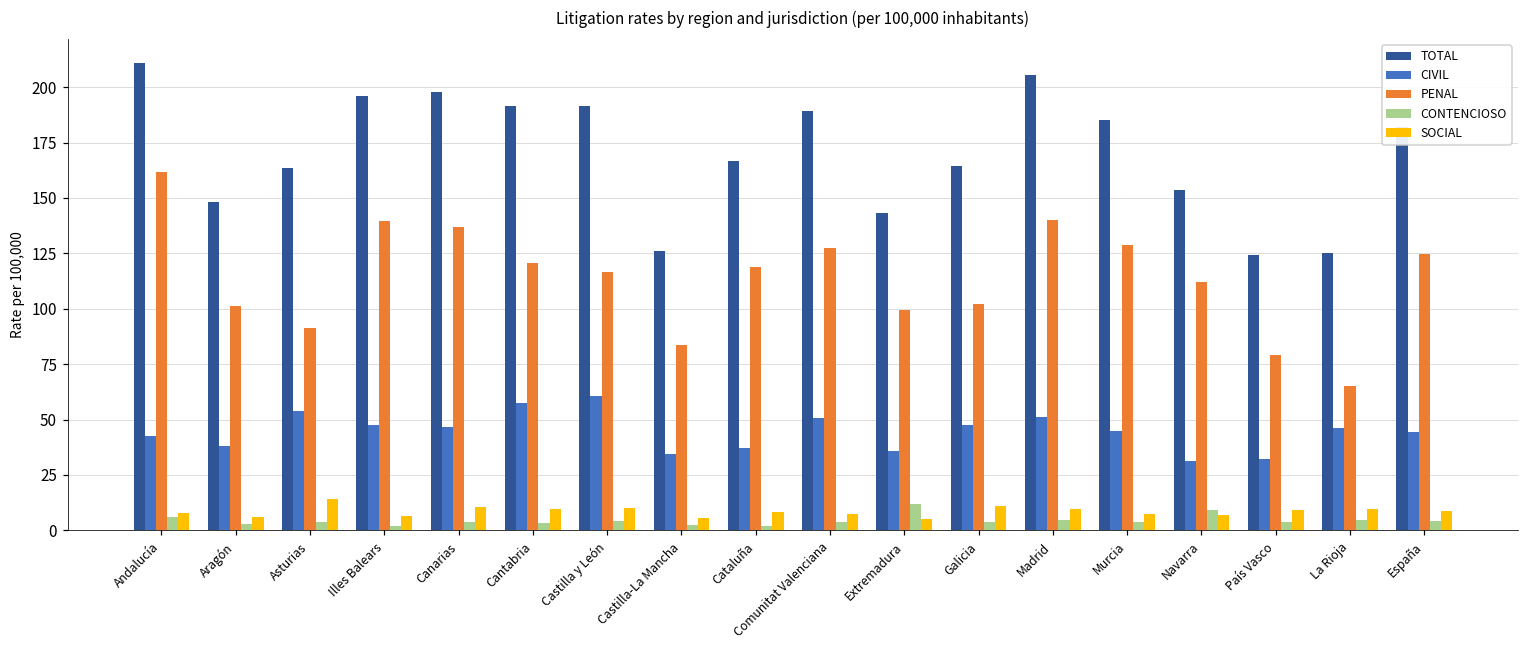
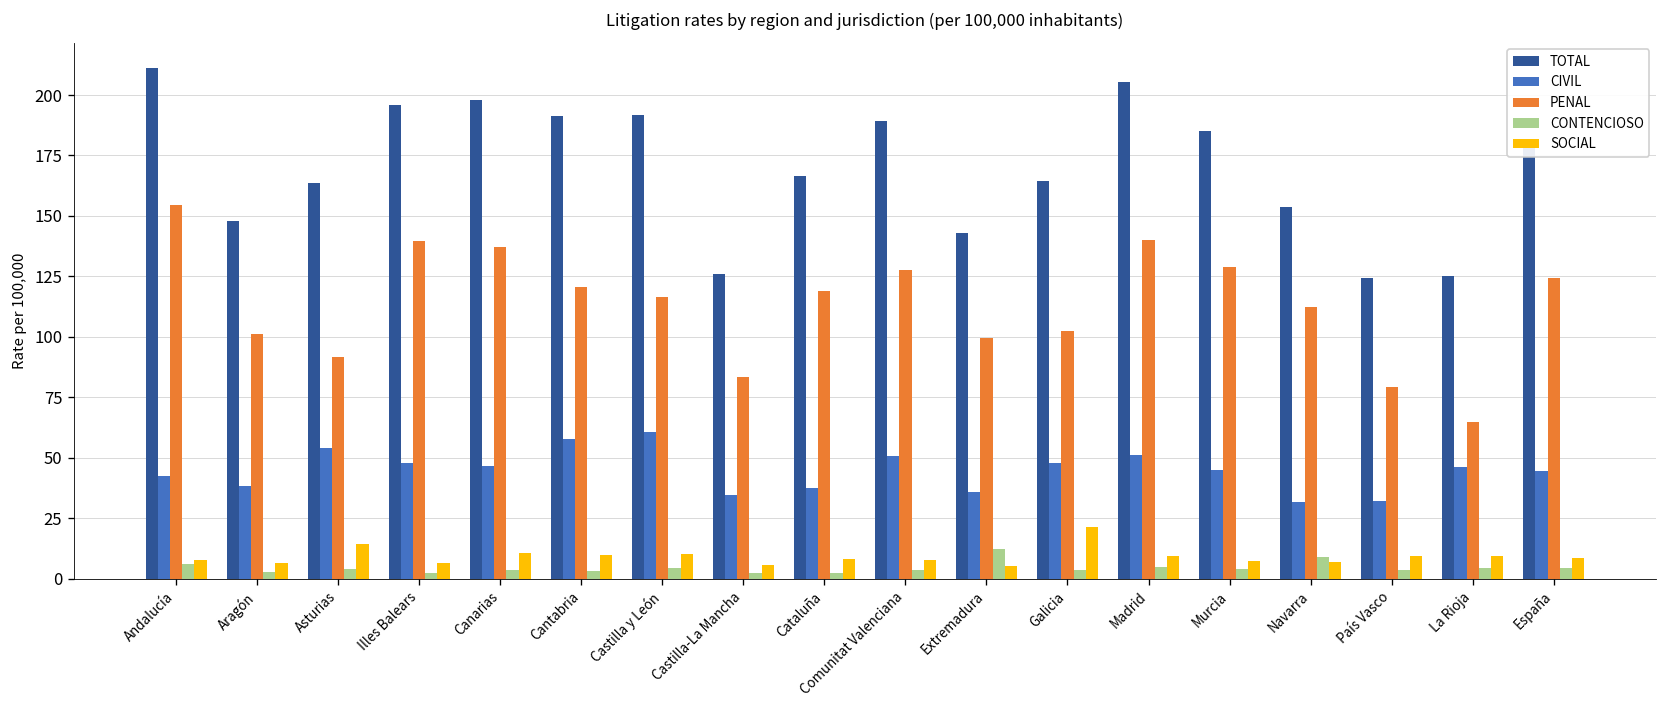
PENAL, Andalucía: 162 -> 155
SOCIAL, Galicia: 11 -> 21
